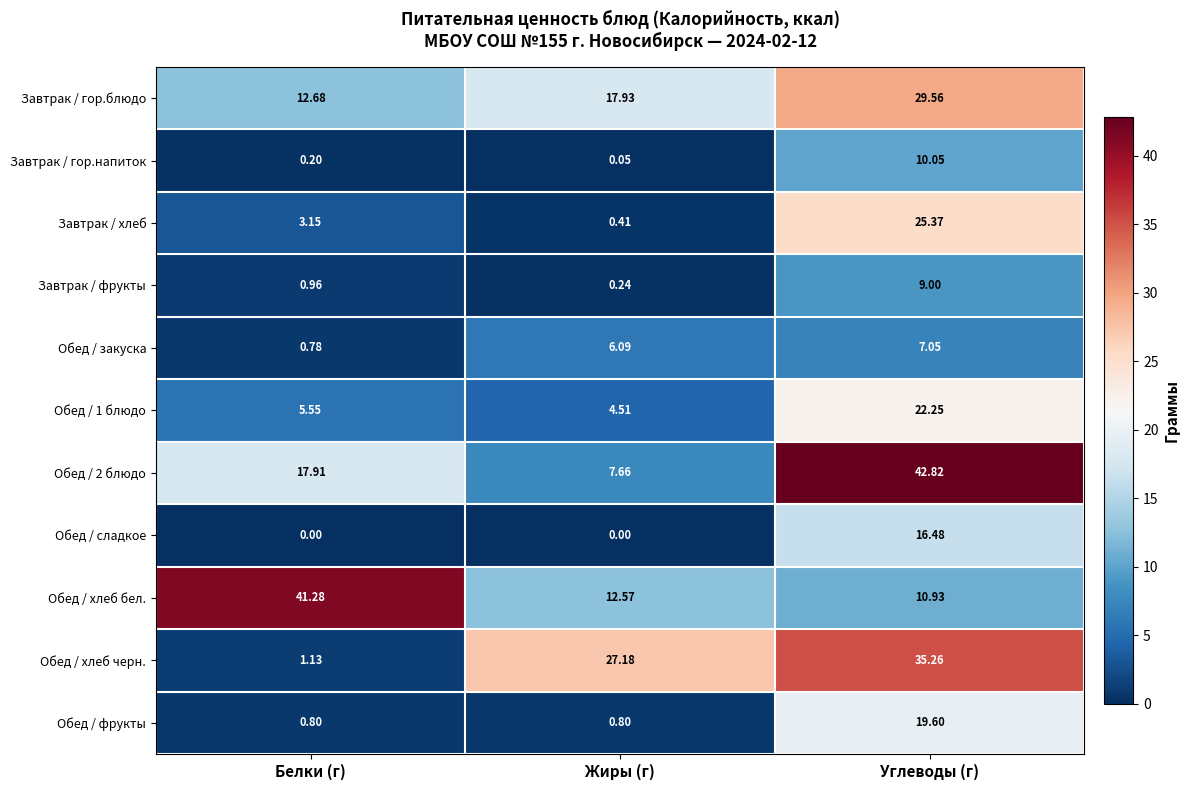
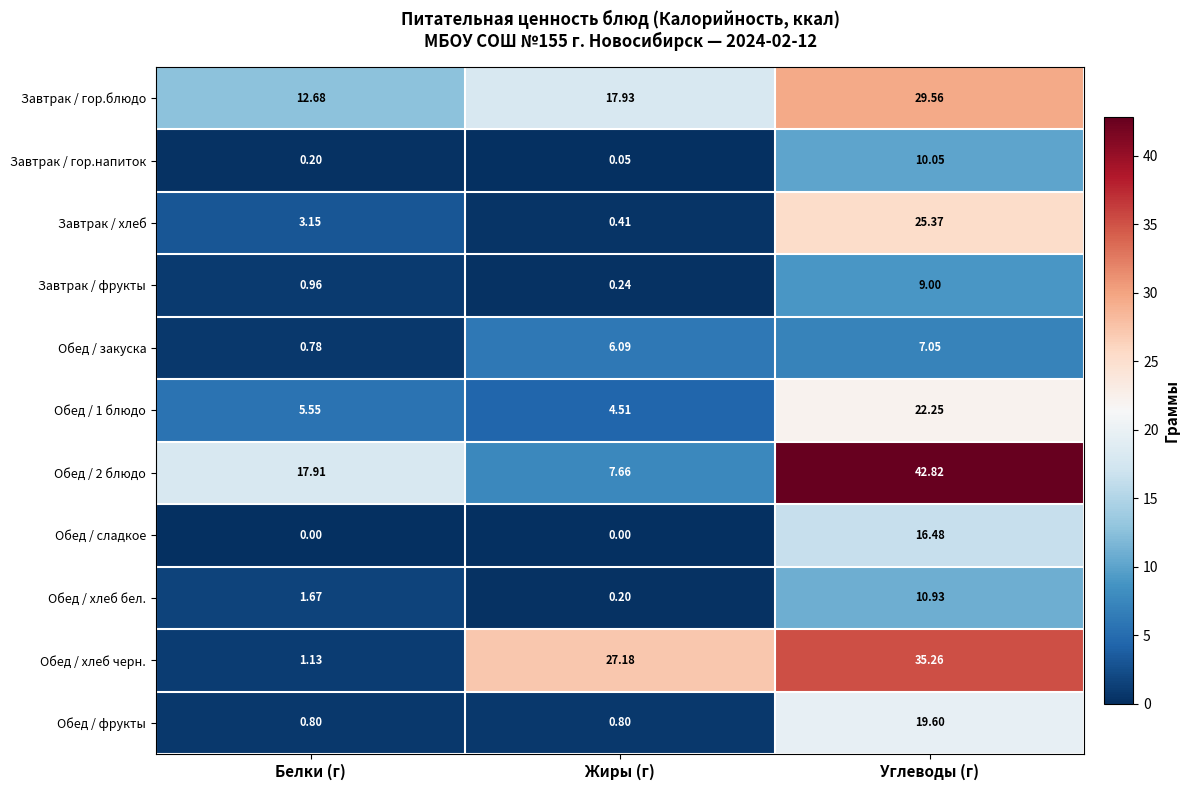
Обед / хлеб бел., Белки (г): 41.28 -> 1.67
Обед / хлеб бел., Жиры (г): 12.57 -> 0.20
